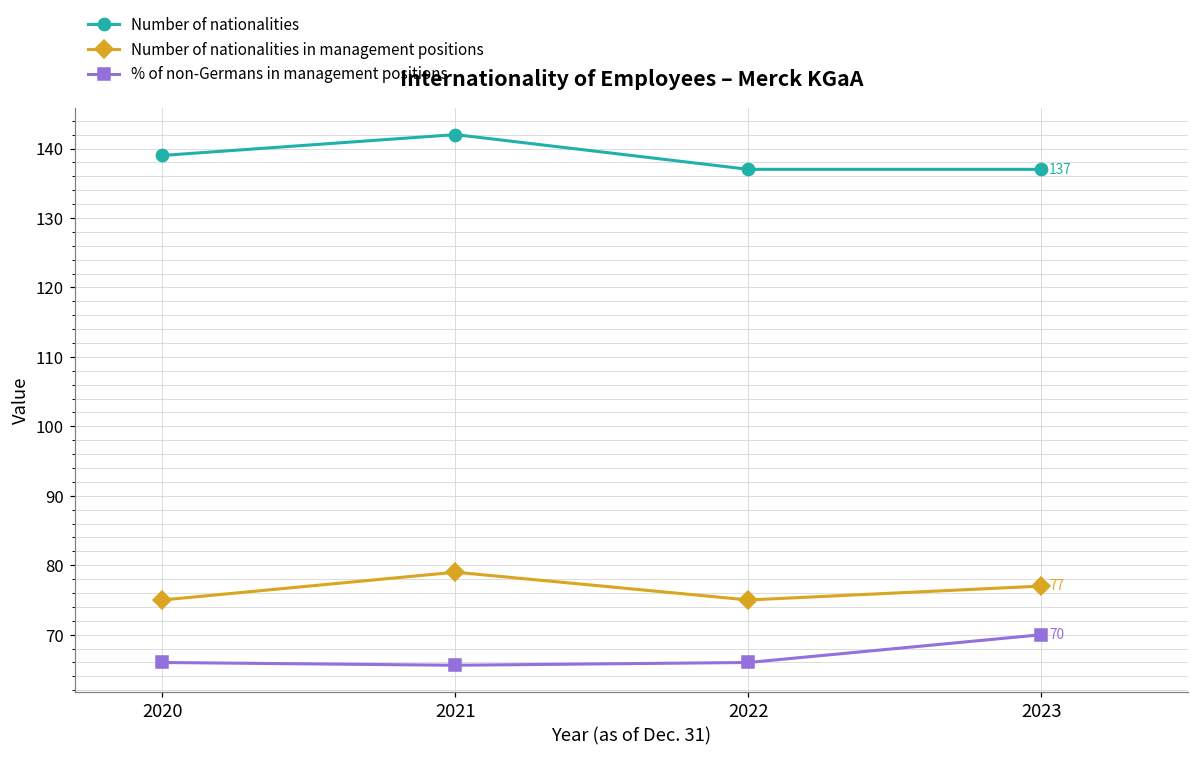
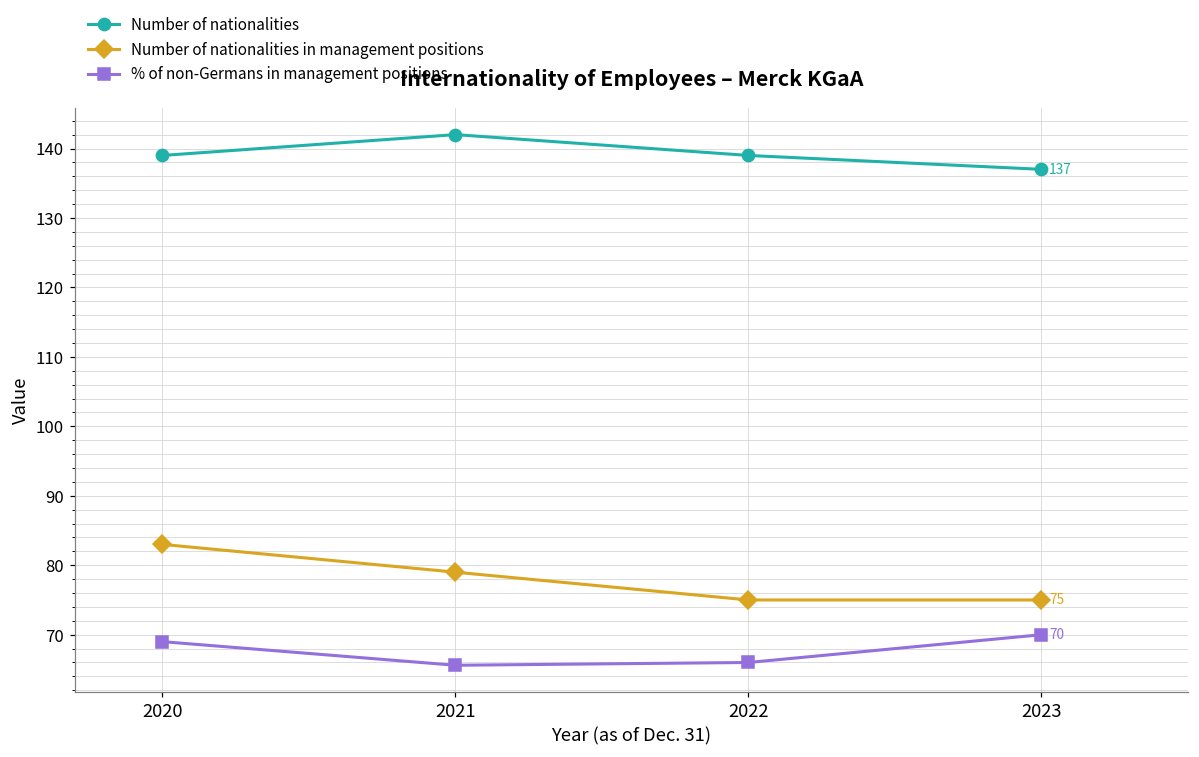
Number of nationalities in management positions, 2020: 75 -> 83
% of non-Germans in management positions, 2020: 66 -> 69
Number of nationalities, 2022: 137 -> 139
Number of nationalities in management positions, 2023: 77 -> 75
